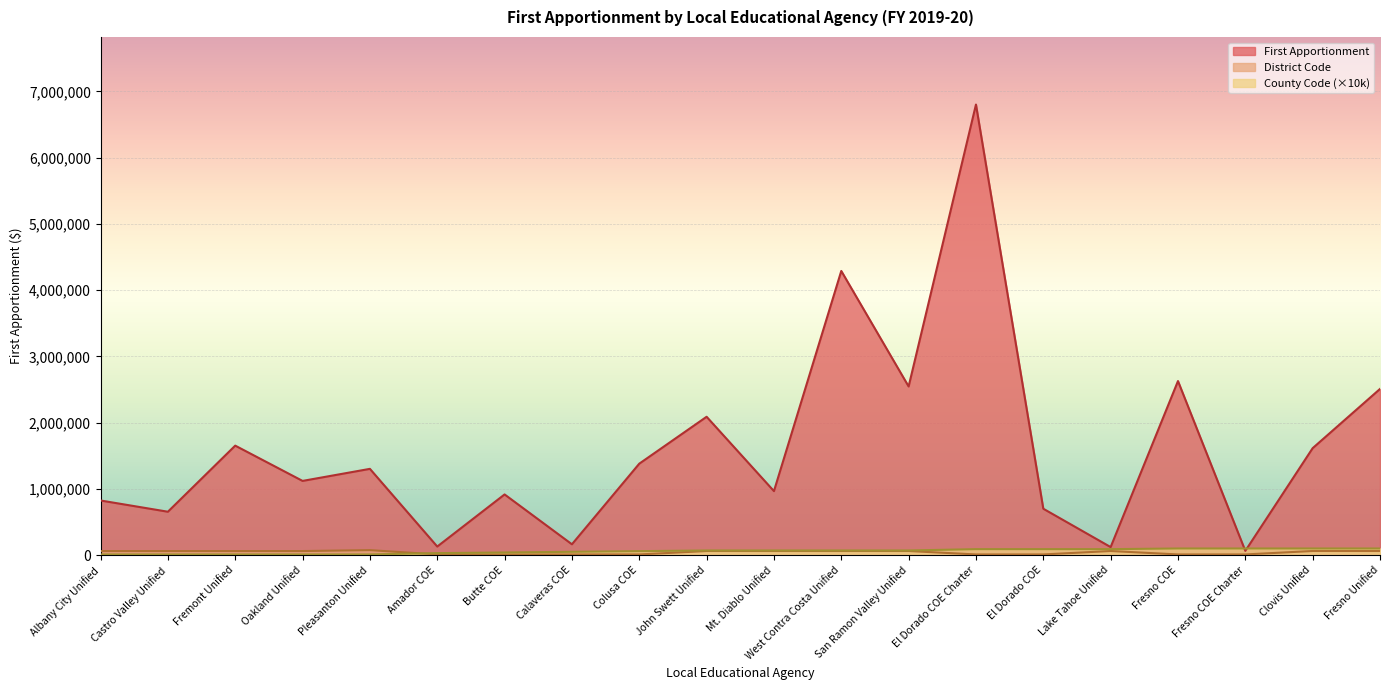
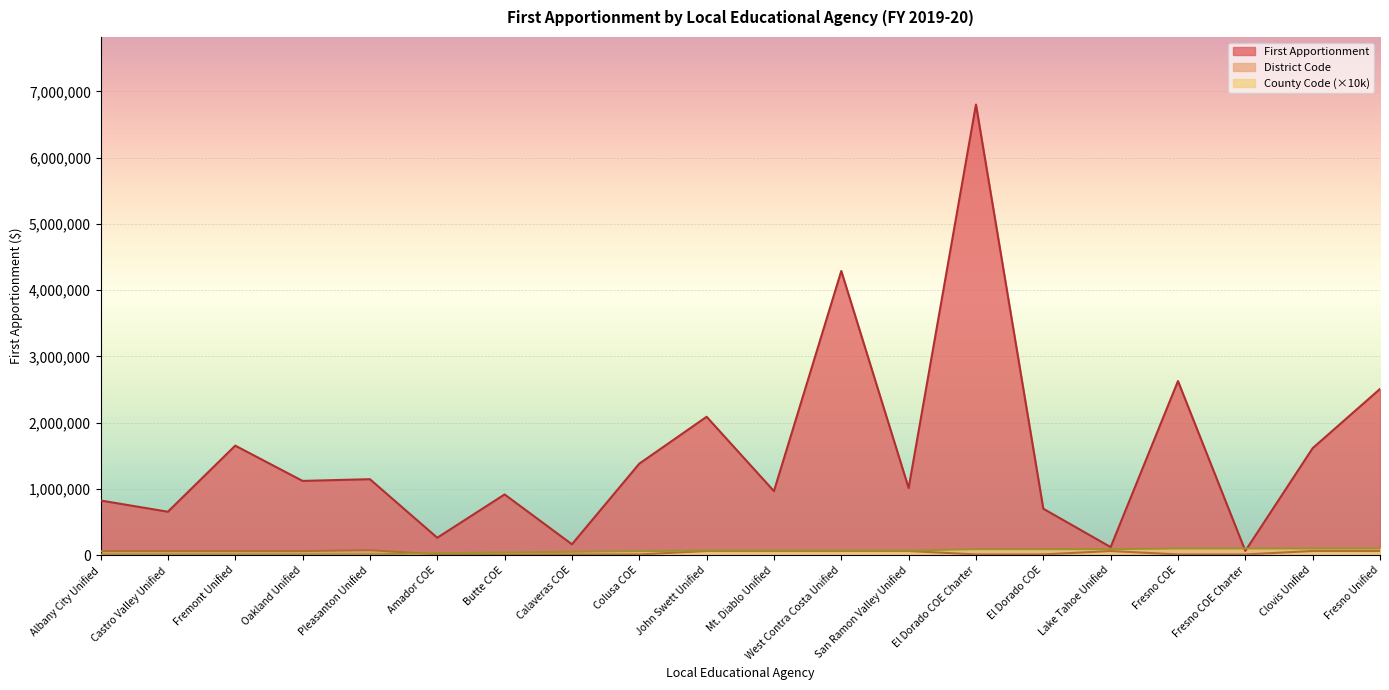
First Apportionment, Pleasanton Unified: 1,300,000 -> 1,100,000
First Apportionment, Amador COE: 100,000 -> 300,000
First Apportionment, San Ramon Valley Unified: 2,500,000 -> 1,000,000
